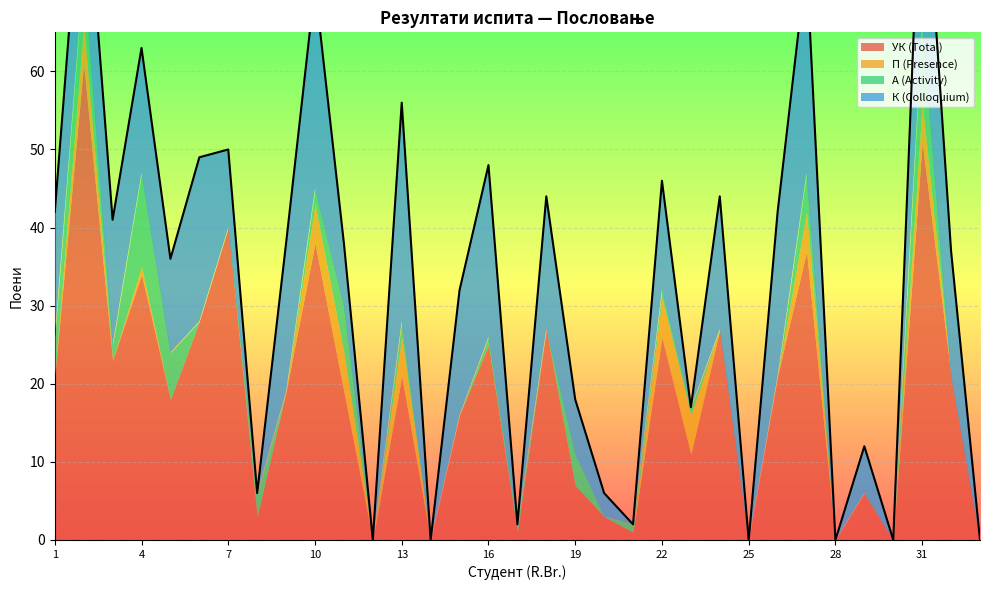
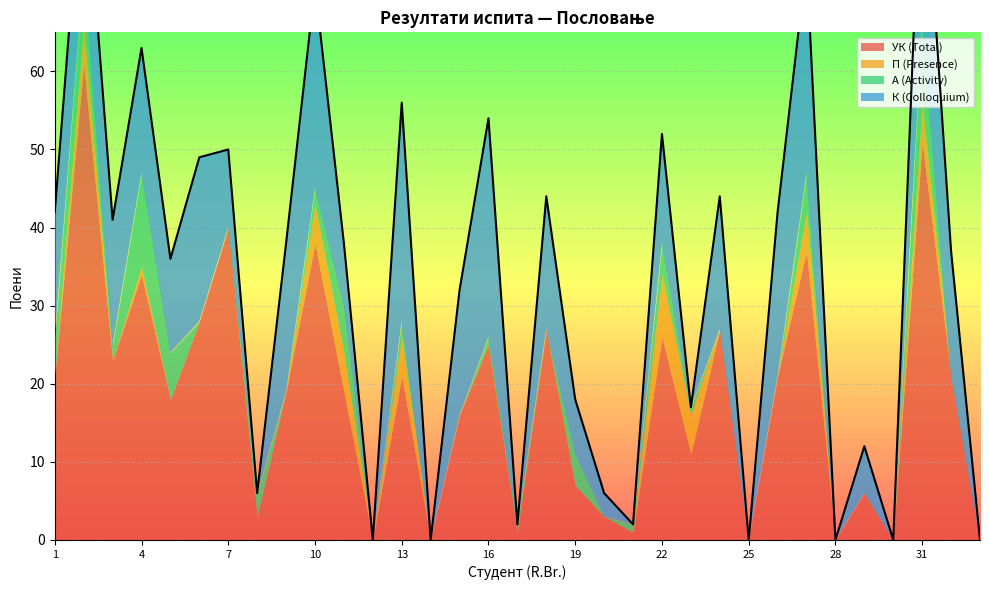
К (Colloquium), 16: 22 -> 28
П (Presence), 22: 5 -> 8
A (Activity), 22: 1 -> 4
